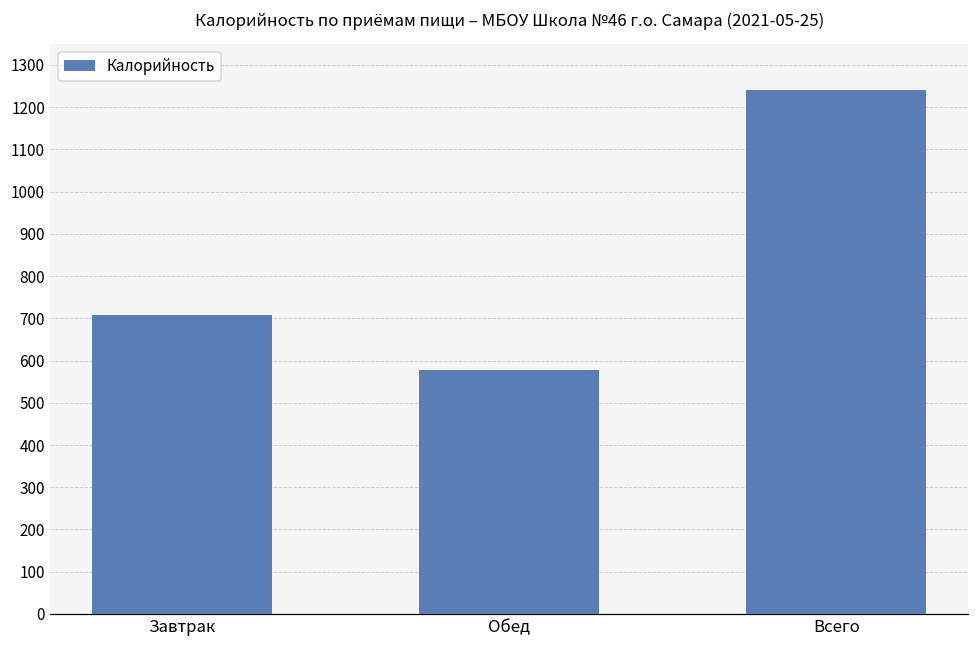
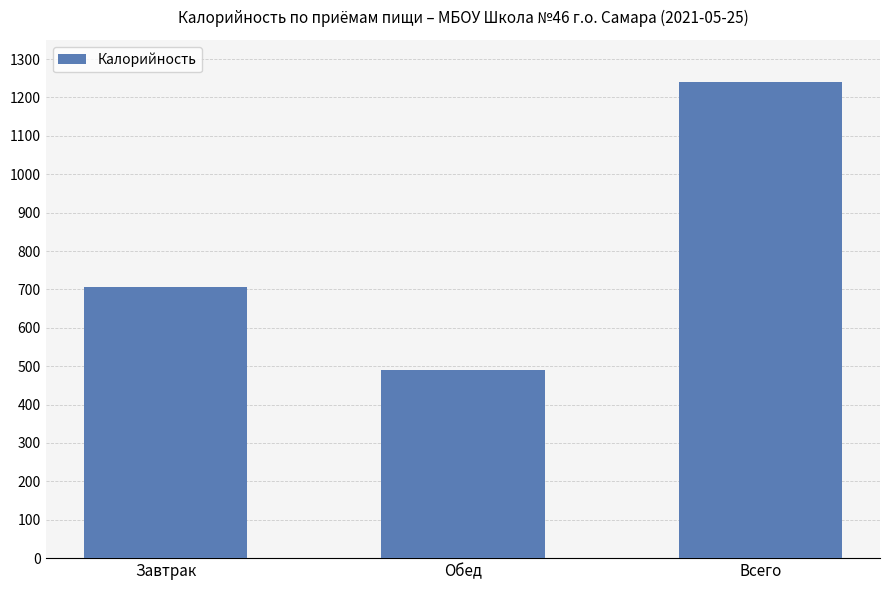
Обед: 580 -> 490
